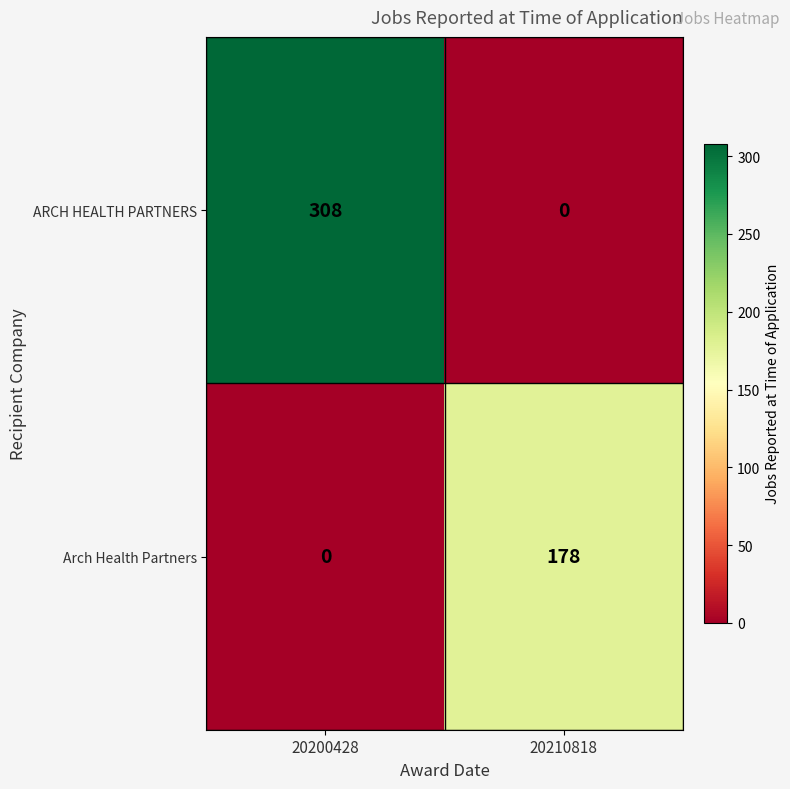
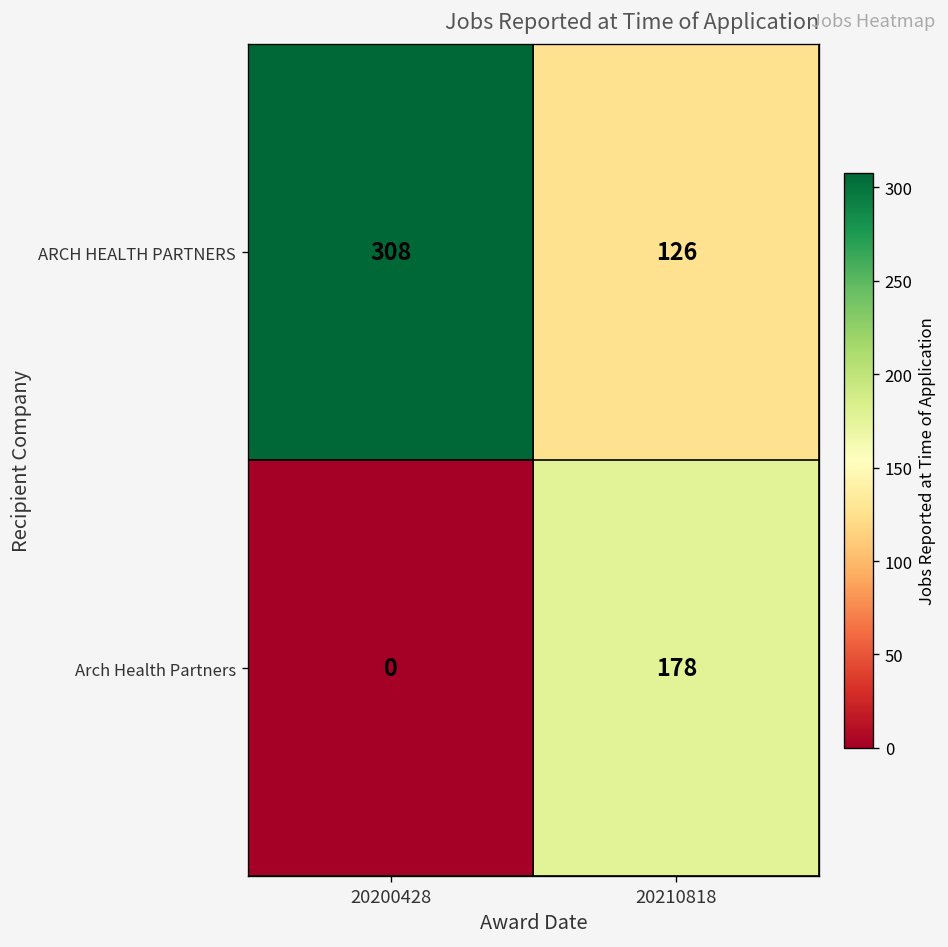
ARCH HEALTH PARTNERS, 20210818: 0 -> 126
